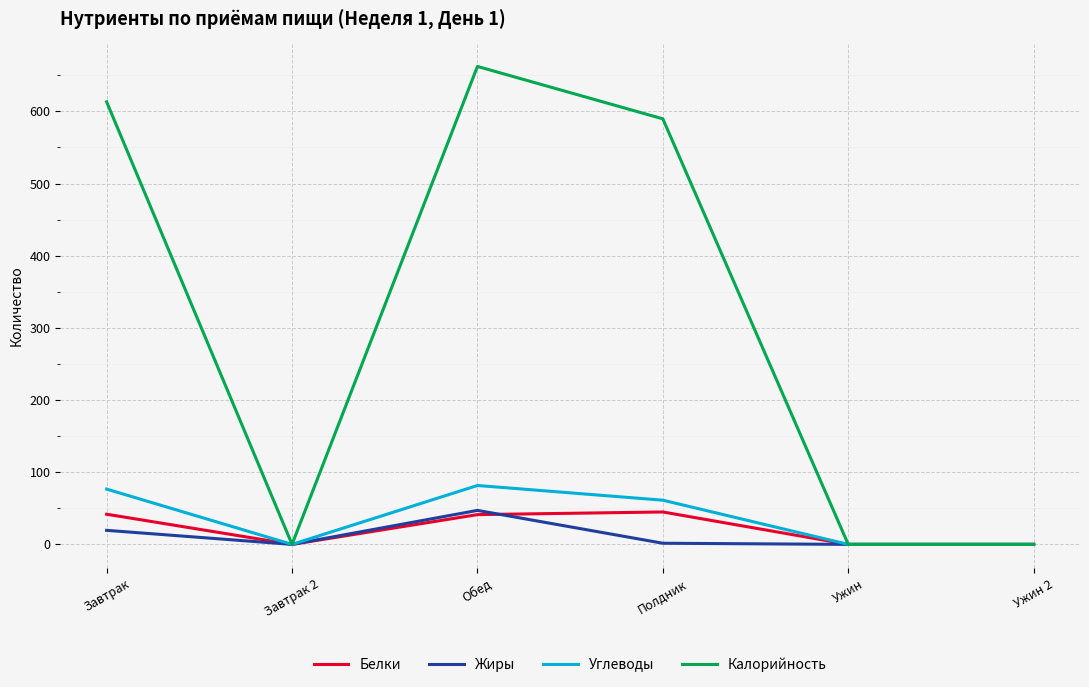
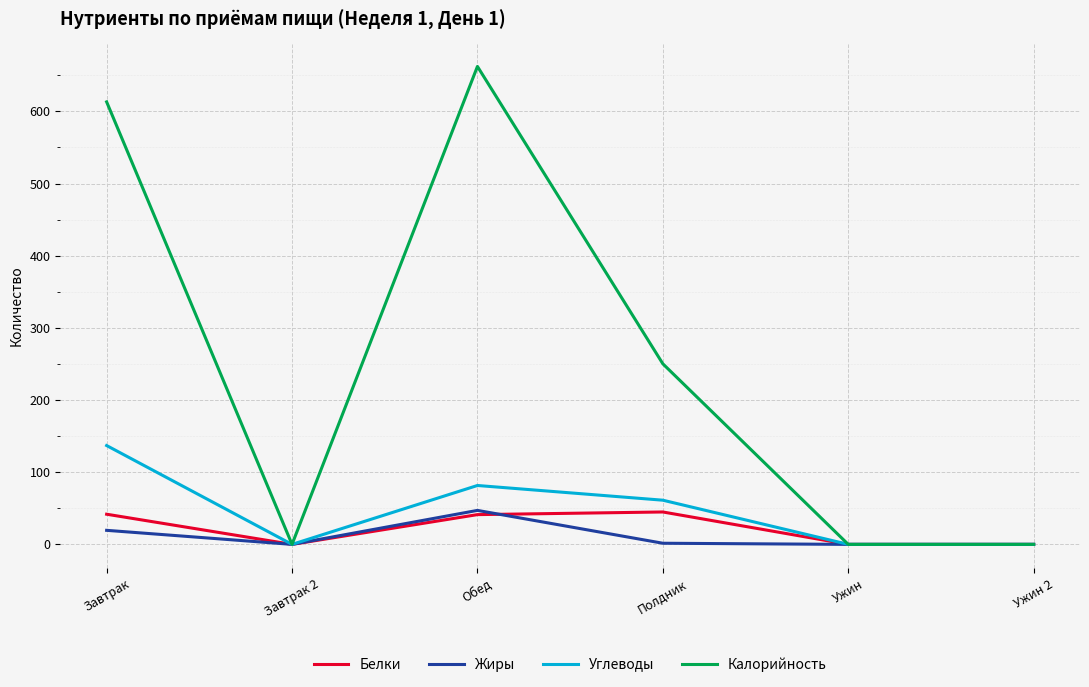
Углеводы, Завтрак: 80 -> 140
Калорийность, Полдник: 590 -> 250
